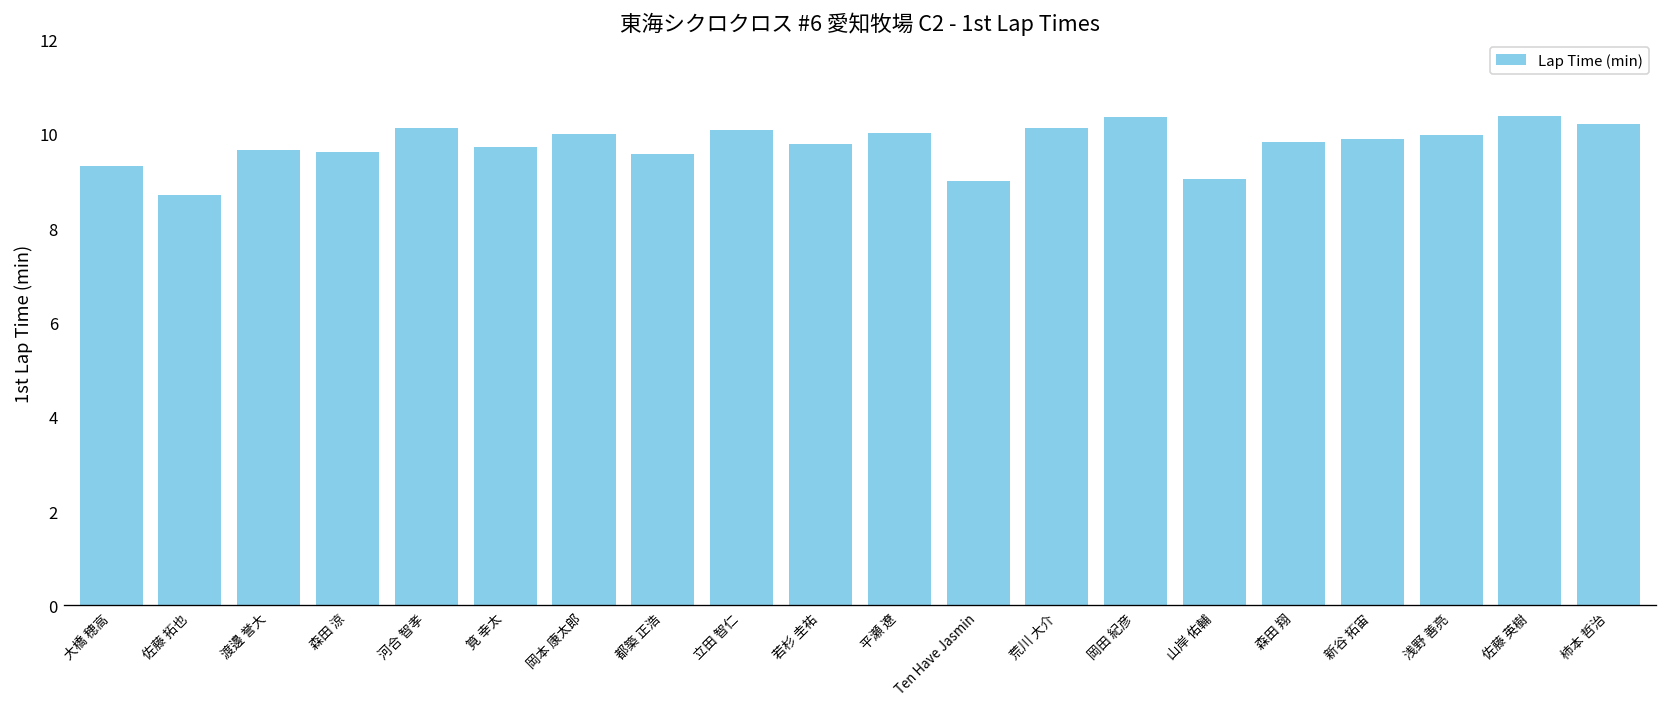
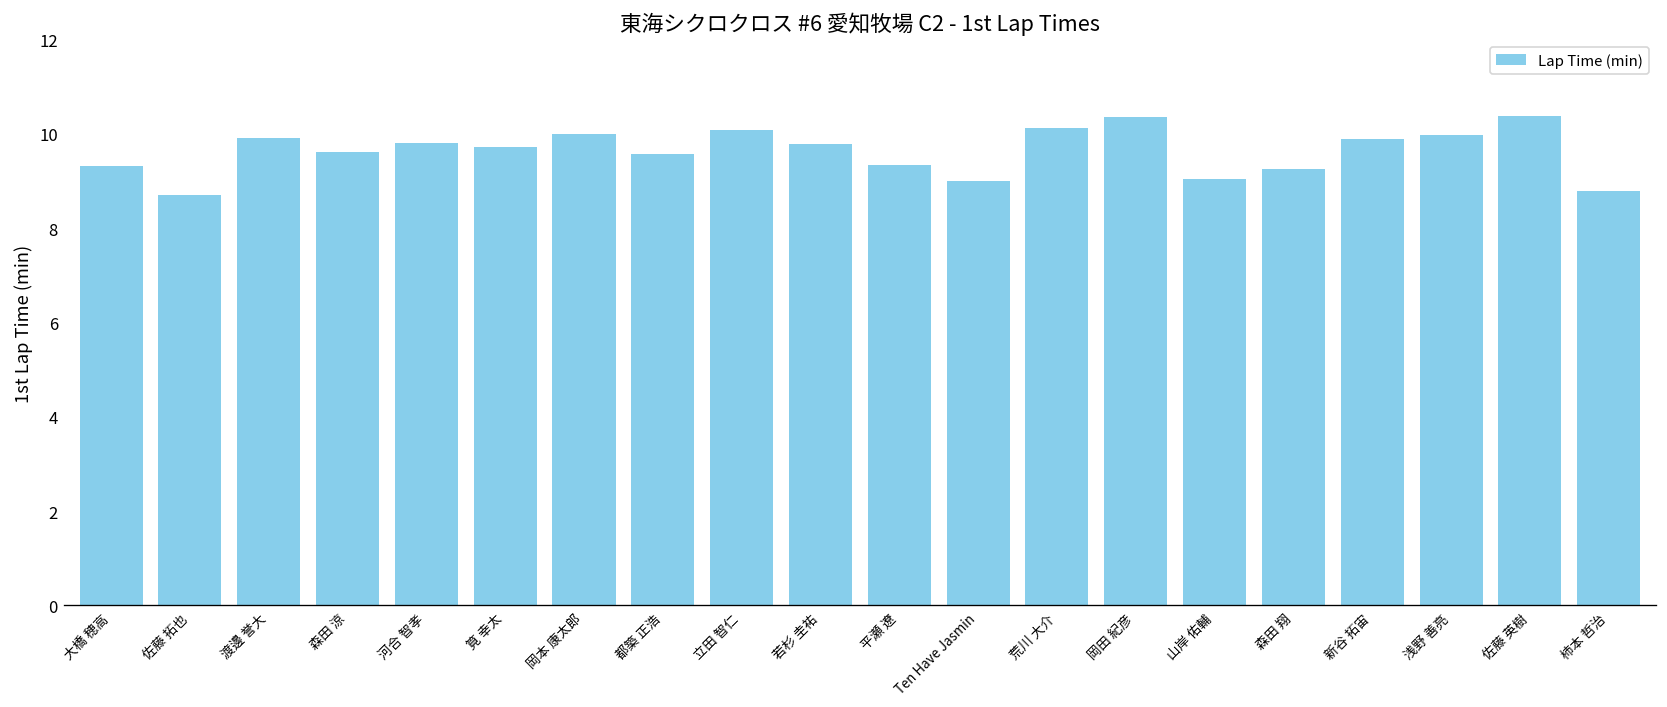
渡邊 誉大: 9.7 -> 9.9
河合 智孝: 10.1 -> 9.8
平瀬 遼: 10.0 -> 9.4
森田 翔: 9.8 -> 9.2
柿本 哲治: 10.2 -> 8.8
